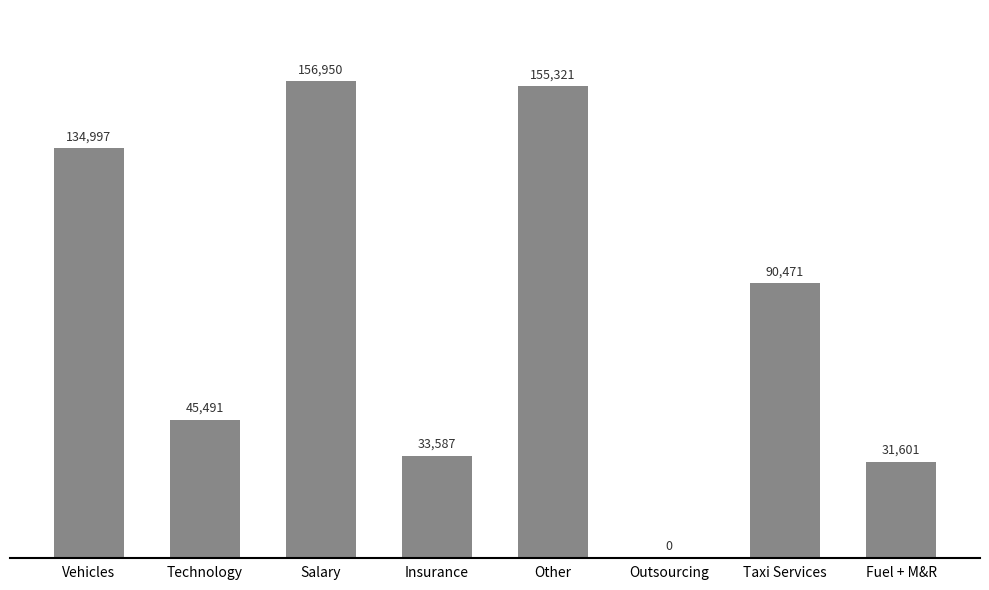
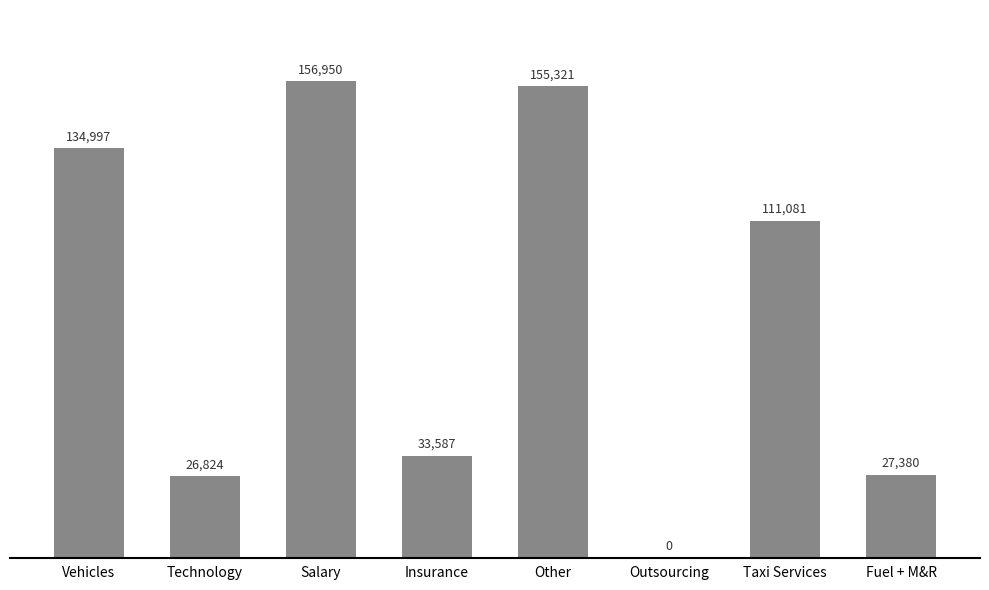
Technology: 45,491 -> 26,824
Taxi Services: 90,471 -> 111,081
Fuel + M&R: 31,601 -> 27,380
